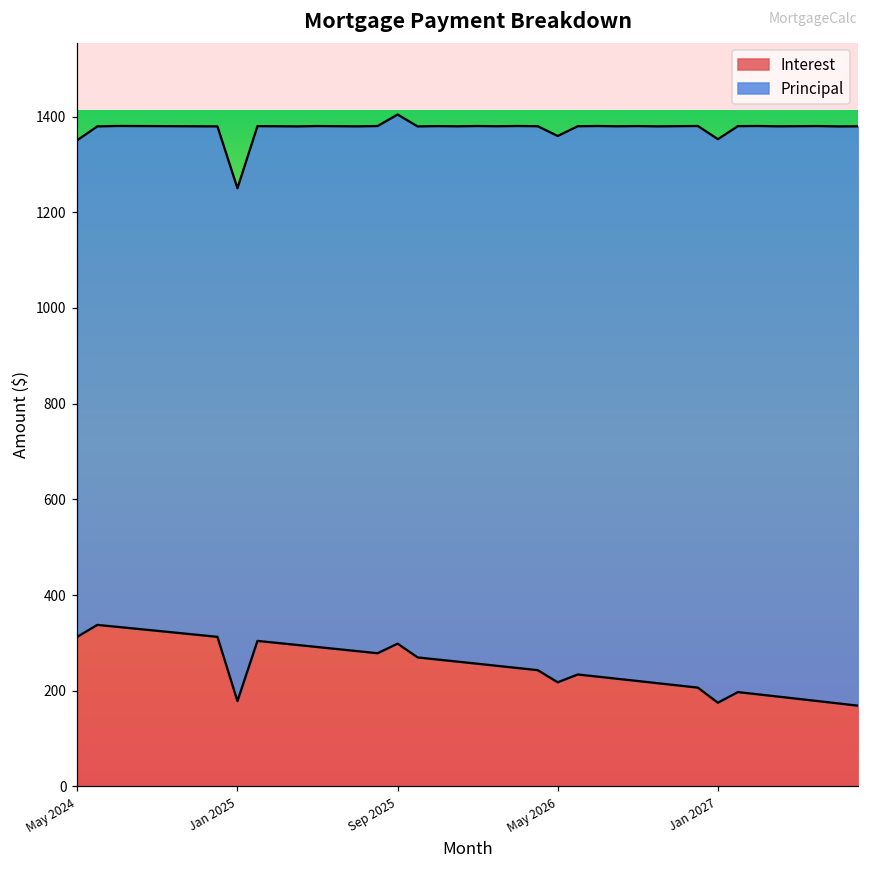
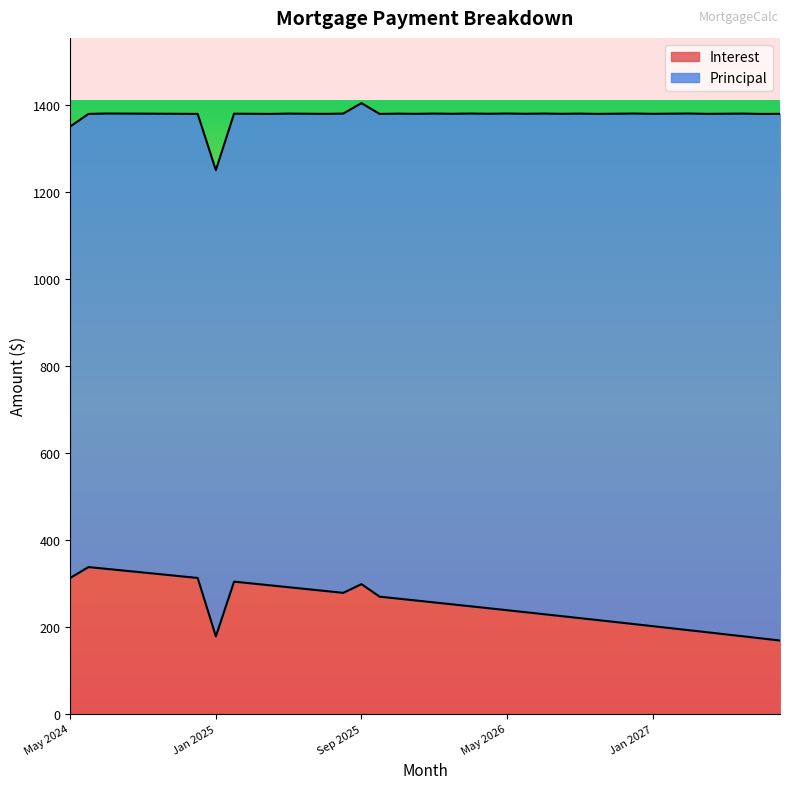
Interest, May 2026: 220 -> 240
Interest, Jan 2027: 170 -> 200
